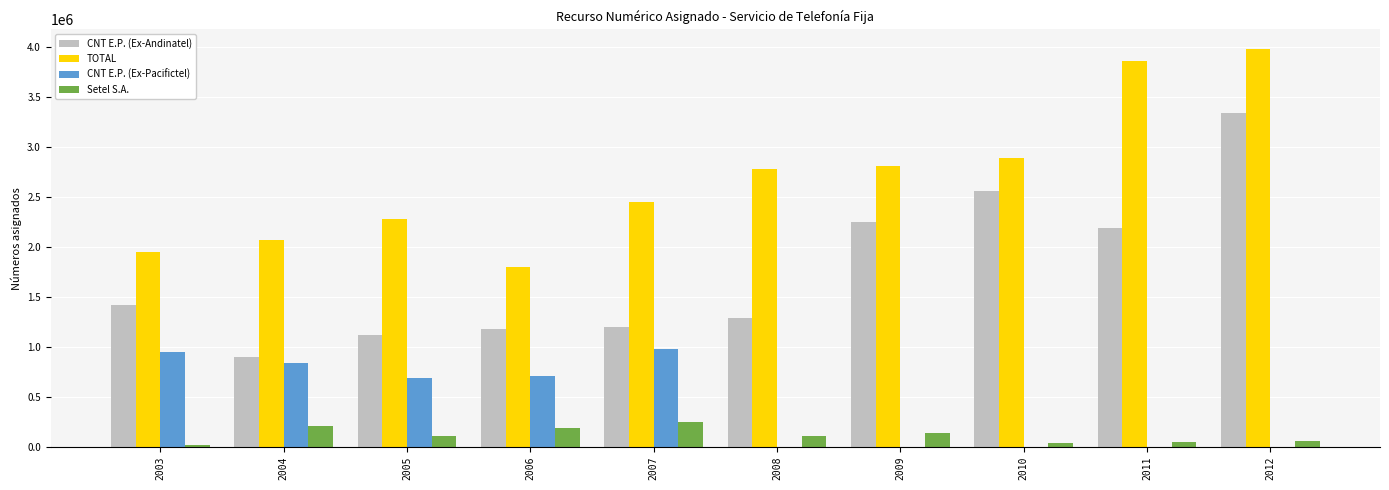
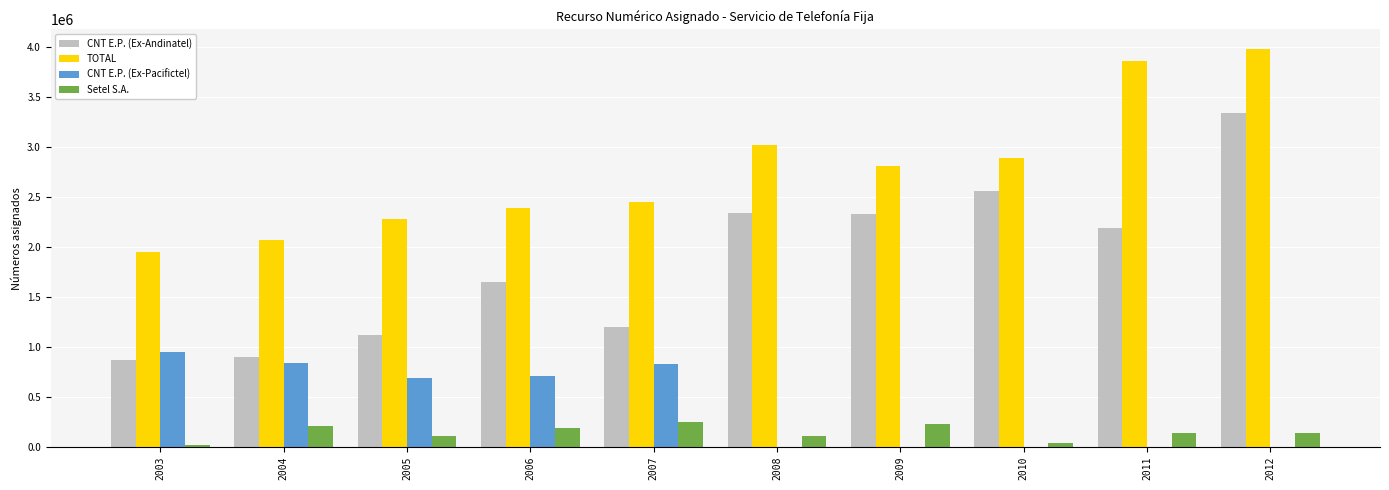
CNT E.P. (Ex-Andinatel), 2003: 1400000 -> 900000
CNT E.P. (Ex-Andinatel), 2006: 1200000 -> 1600000
TOTAL, 2006: 1800000 -> 2400000
CNT E.P. (Ex-Pacifictel), 2007: 1000000 -> 800000
CNT E.P. (Ex-Andinatel), 2008: 1300000 -> 2300000
TOTAL, 2008: 2800000 -> 3000000
CNT E.P. (Ex-Andinatel), 2009: 2200000 -> 2300000
Setel S.A., 2009: 100000 -> 200000
Setel S.A., 2011: 50000 -> 140000
Setel S.A., 2012: 60000 -> 140000
